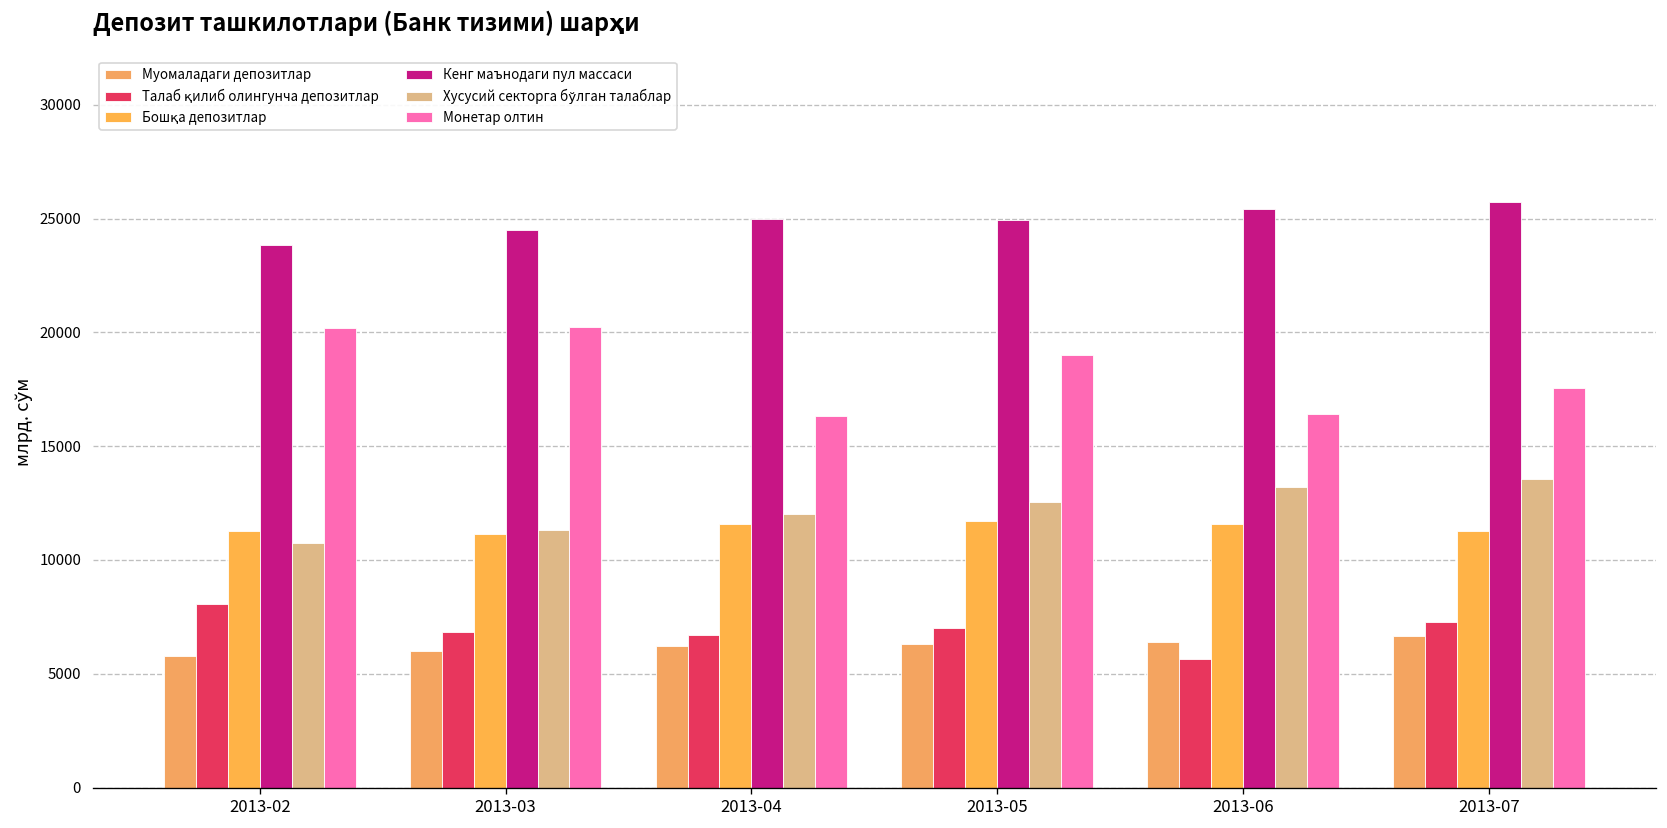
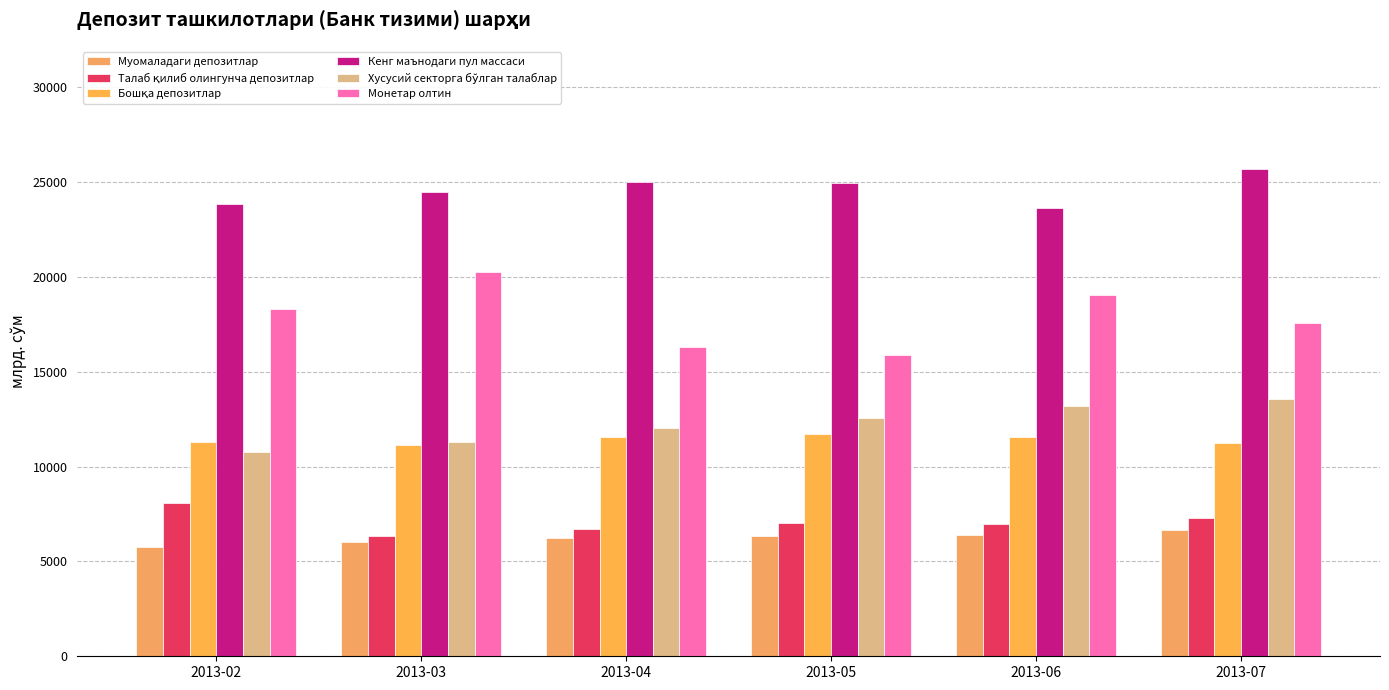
Монетар олтин, 2013-02: 20200 -> 18300
Талаб қилиб олингунча депозитлар, 2013-03: 6900 -> 6300
Монетар олтин, 2013-05: 19000 -> 15900
Талаб қилиб олингунча депозитлар, 2013-06: 5700 -> 7000
Кенг маънодаги пул массаси, 2013-06: 25400 -> 23600
Монетар олтин, 2013-06: 16400 -> 19100
